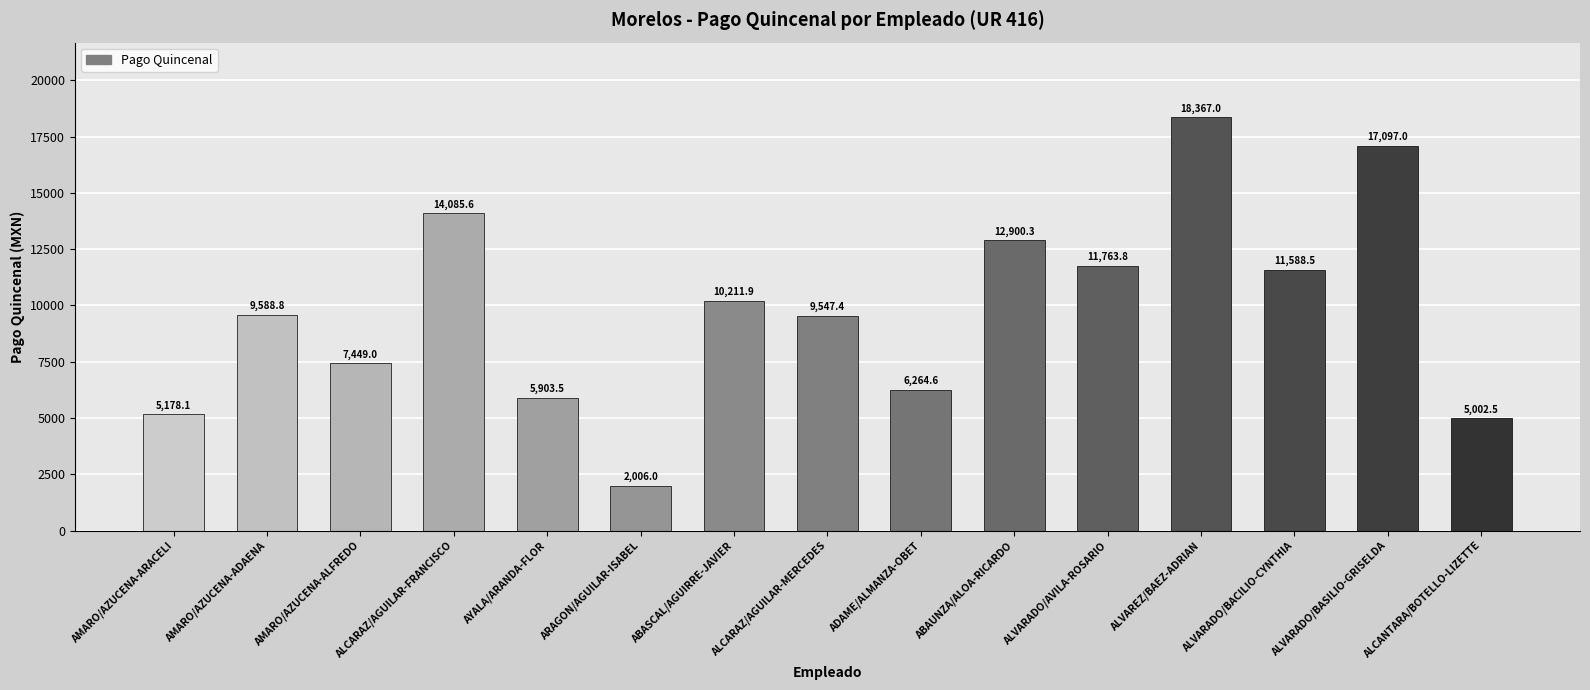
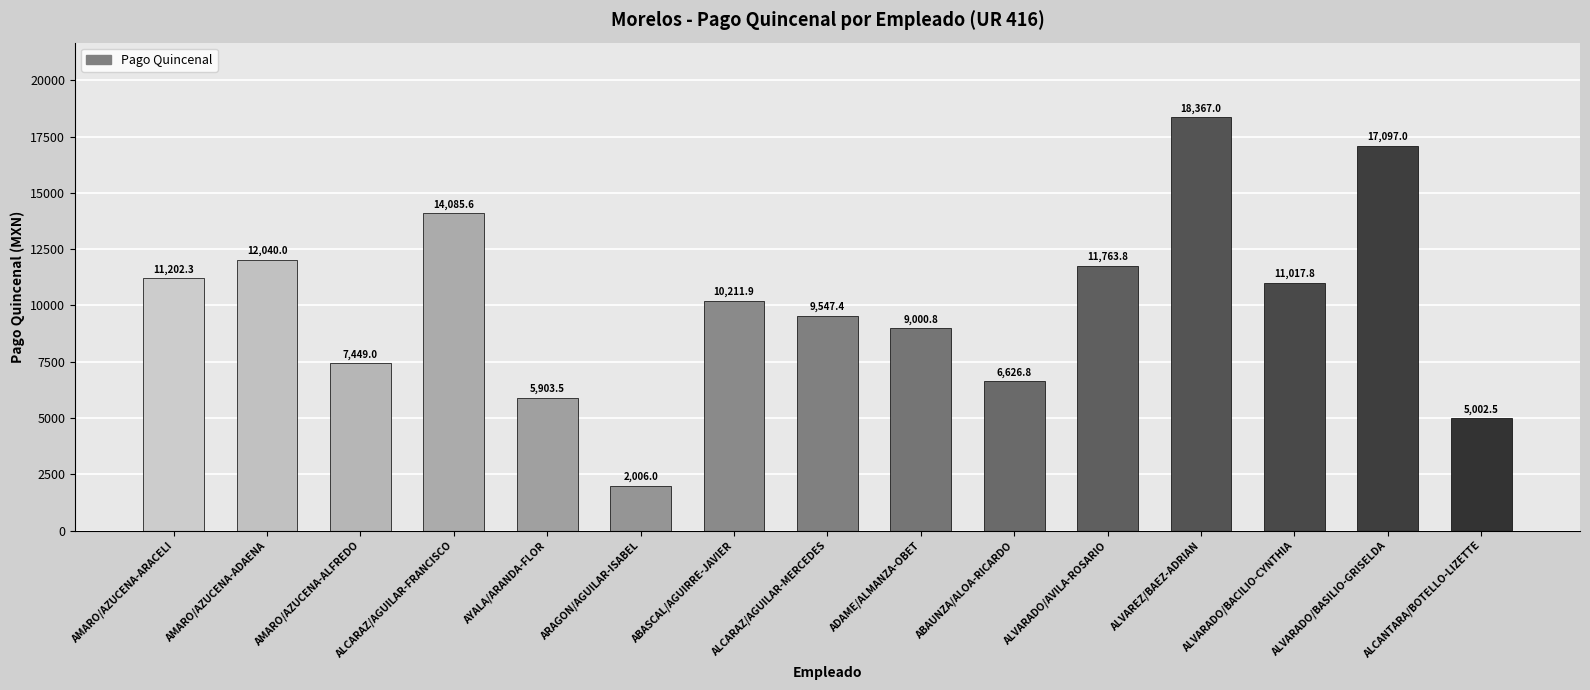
AMARO/AZUCENA-ARACELI: 5,178.1 -> 11,202.3
AMARO/AZUCENA-ADAENA: 9,588.8 -> 12,040.0
ADAME/ALMANZA-OBET: 6,264.6 -> 9,000.8
ABAUNZA/ALOA-RICARDO: 12,900.3 -> 6,626.8
ALVARADO/BACILIO-CYNTHIA: 11,588.5 -> 11,017.8
